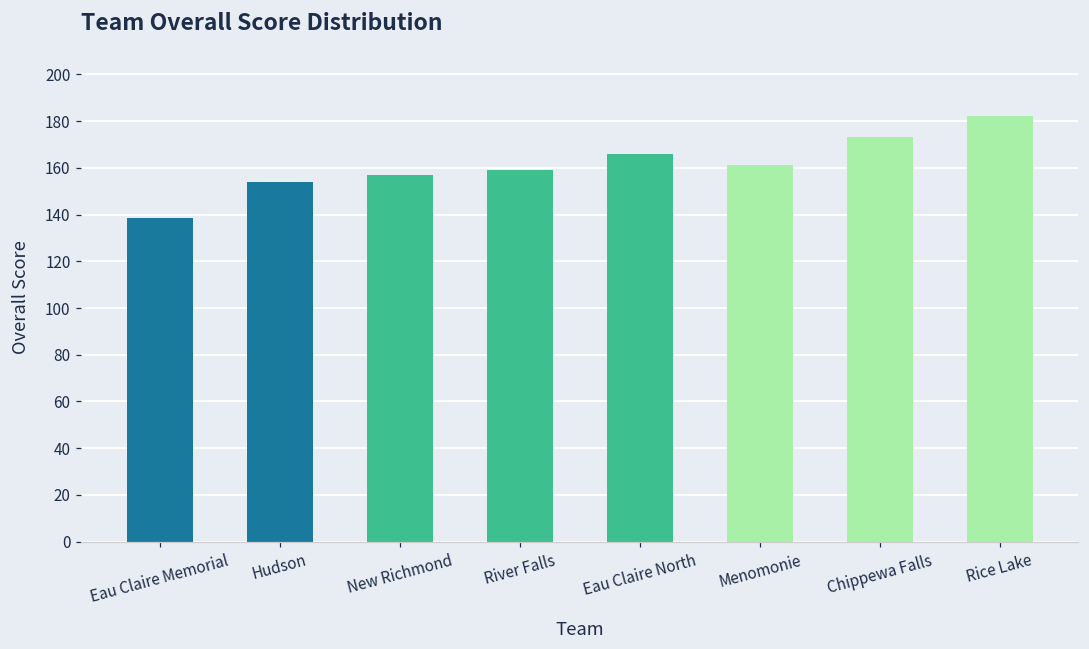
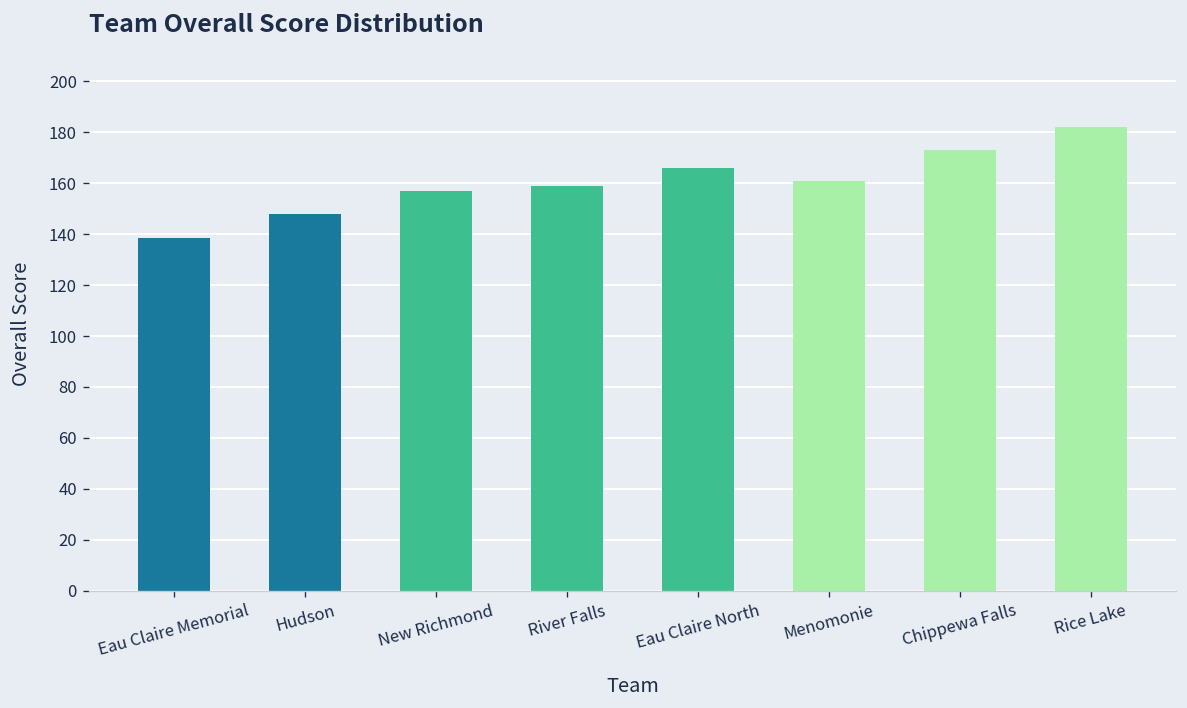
Hudson: 154 -> 148
